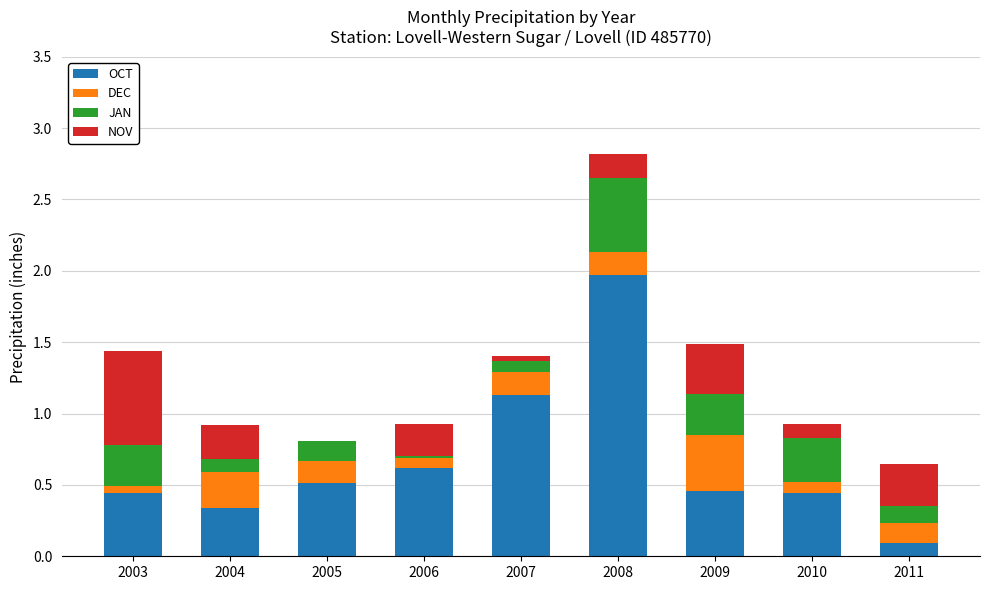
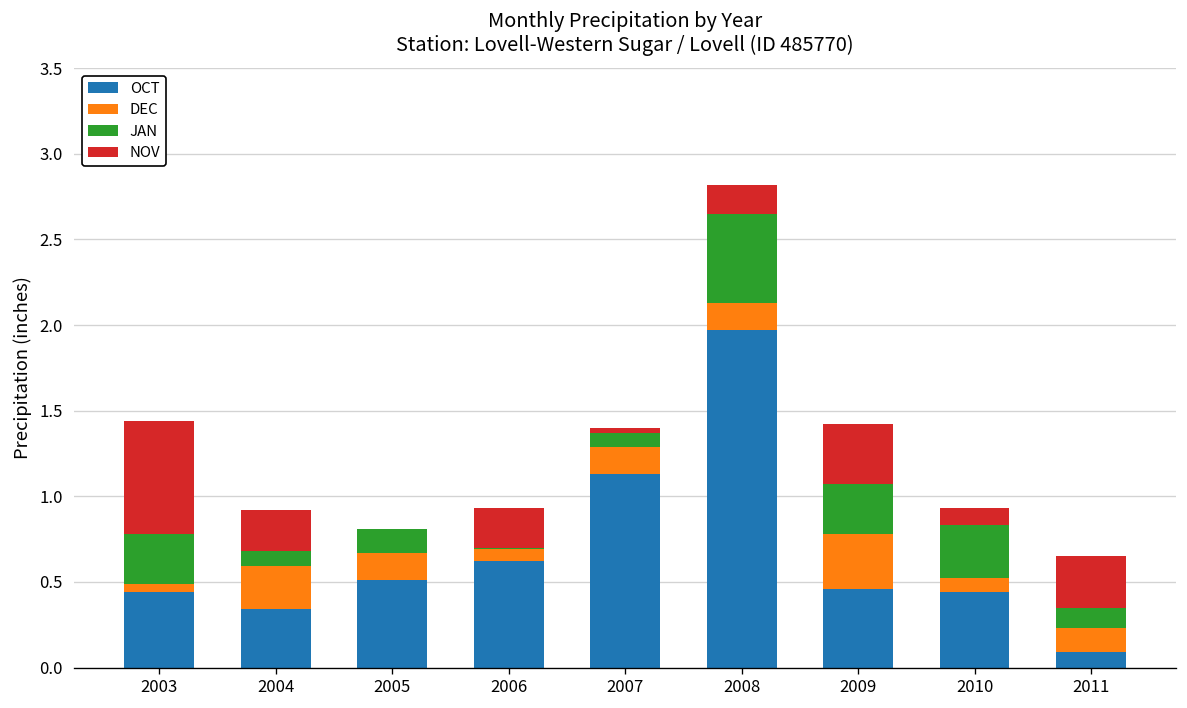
DEC, 2009: 0.39 -> 0.32
